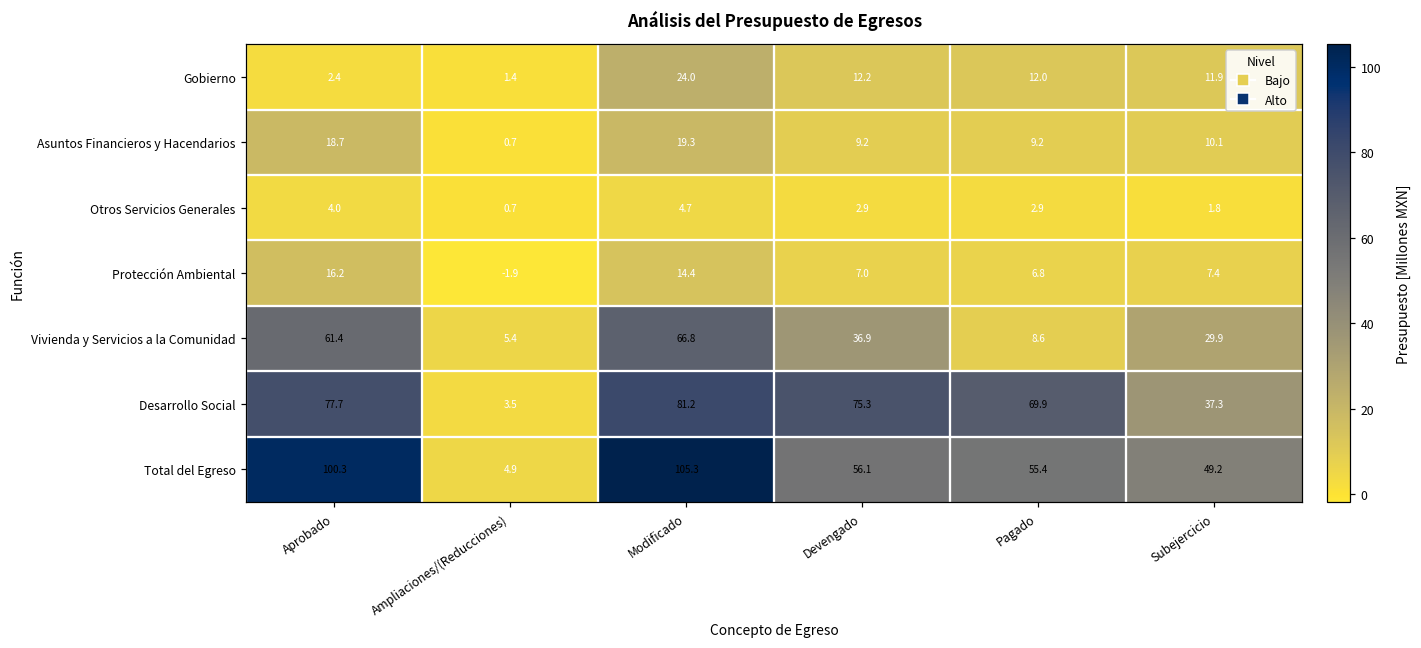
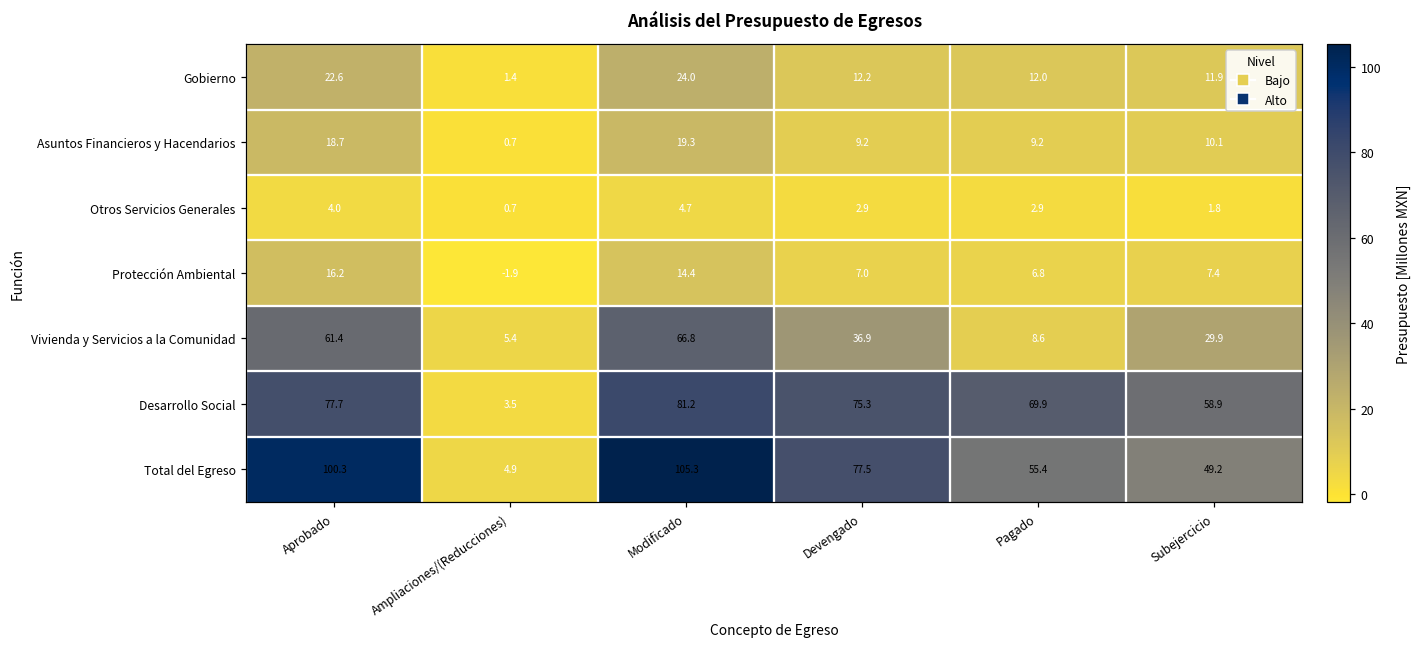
Gobierno, Aprobado: 2.4 -> 22.6
Desarrollo Social, Subejercicio: 37.3 -> 58.9
Total del Egreso, Devengado: 56.1 -> 77.5
